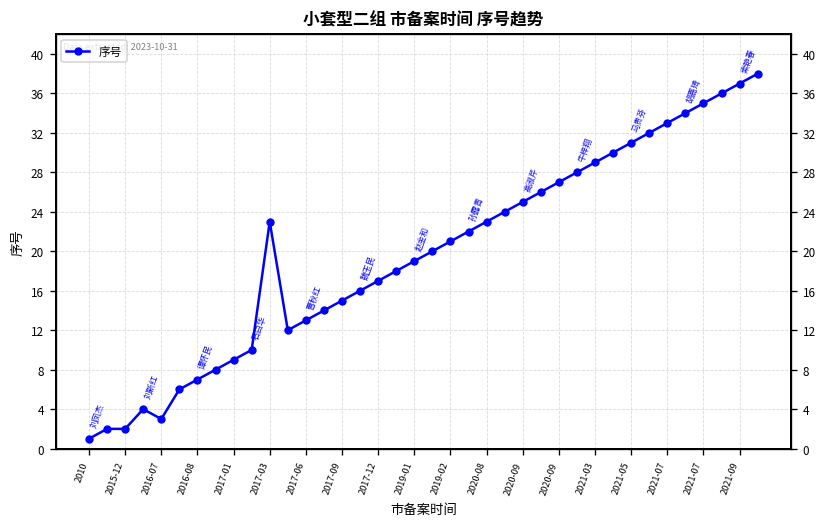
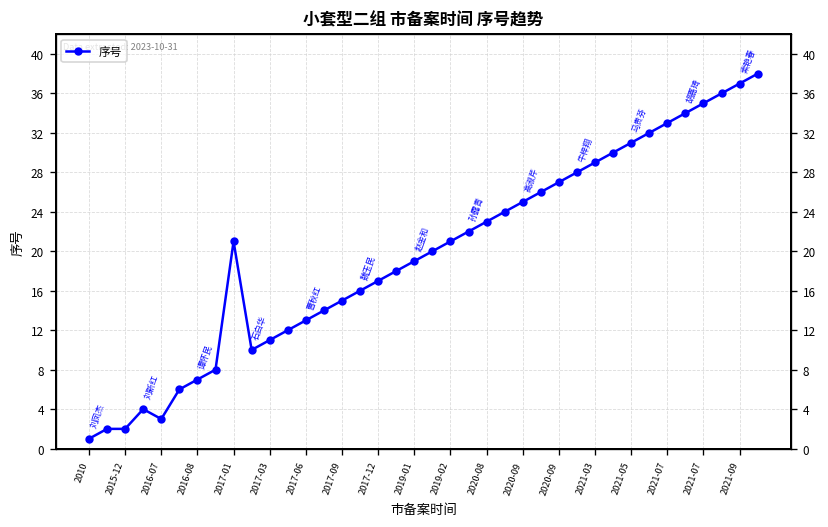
2017-01: 9 -> 21
2017-03: 23 -> 11
